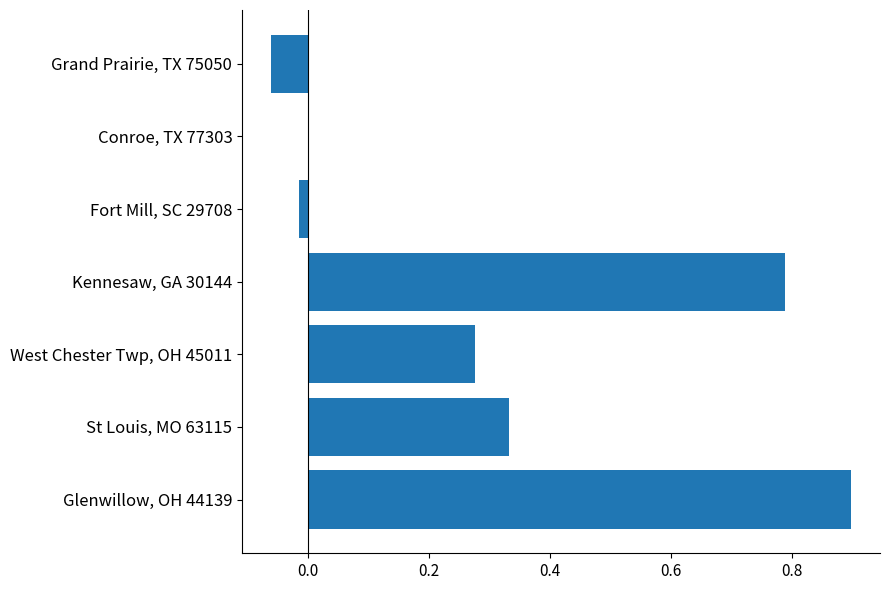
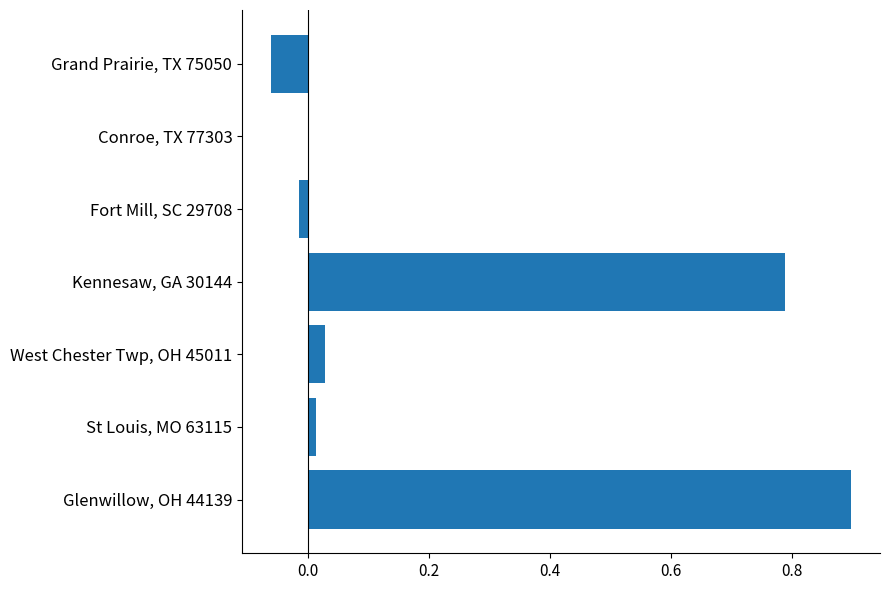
West Chester Twp, OH 45011: 0.28 -> 0.03
St Louis, MO 63115: 0.33 -> 0.01
